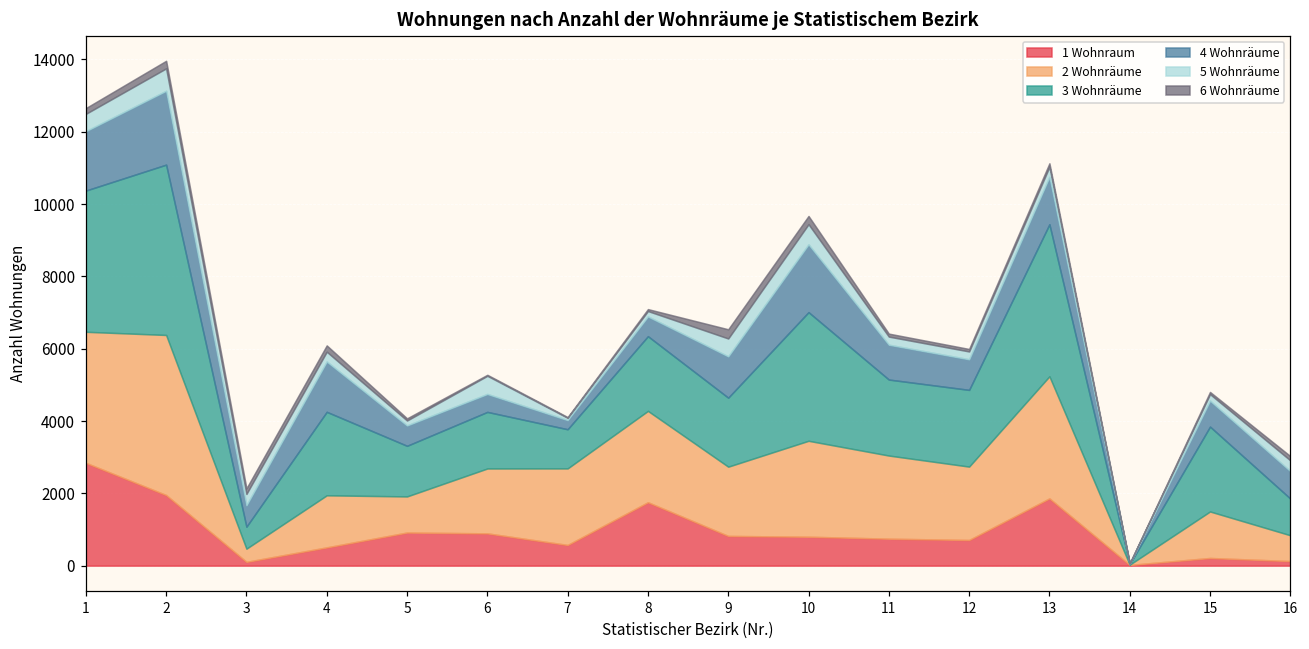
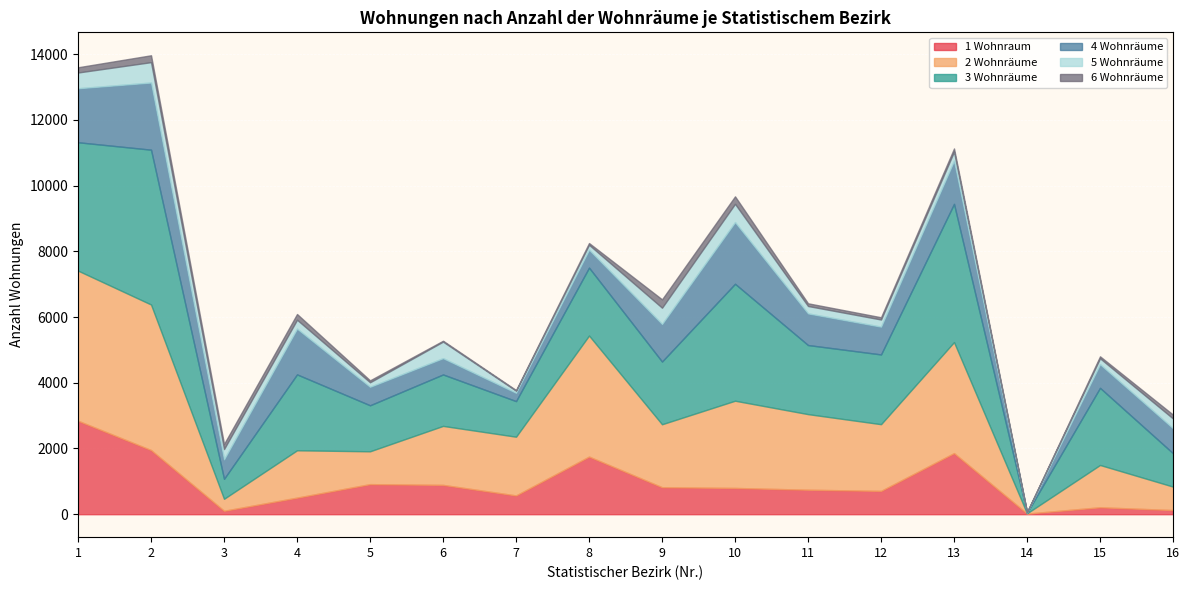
2 Wohnräume, 1: 3600 -> 4600
2 Wohnräume, 7: 2100 -> 1800
2 Wohnräume, 8: 2500 -> 3700
